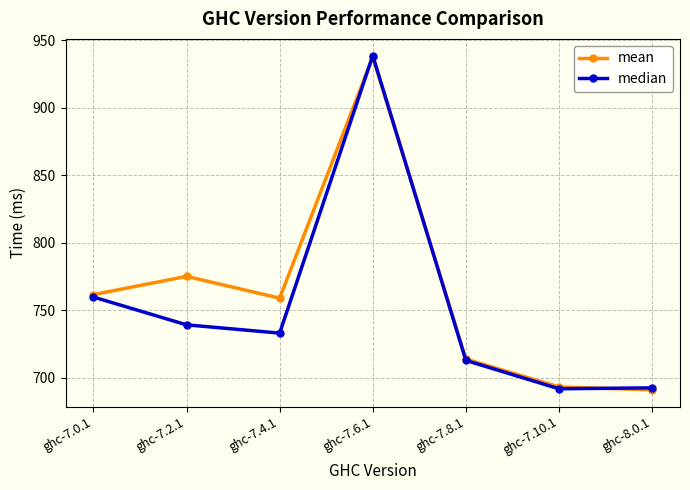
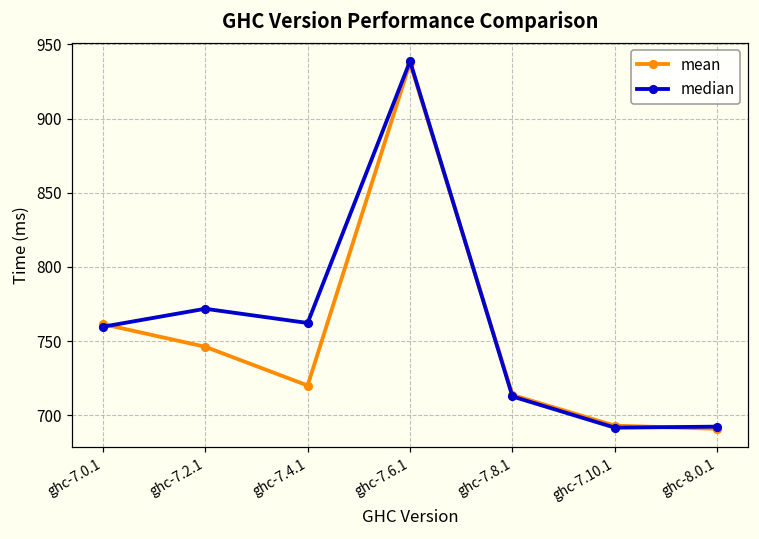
mean, ghc-7.2.1: 775 -> 746
median, ghc-7.2.1: 739 -> 772
mean, ghc-7.4.1: 759 -> 720
median, ghc-7.4.1: 733 -> 762
